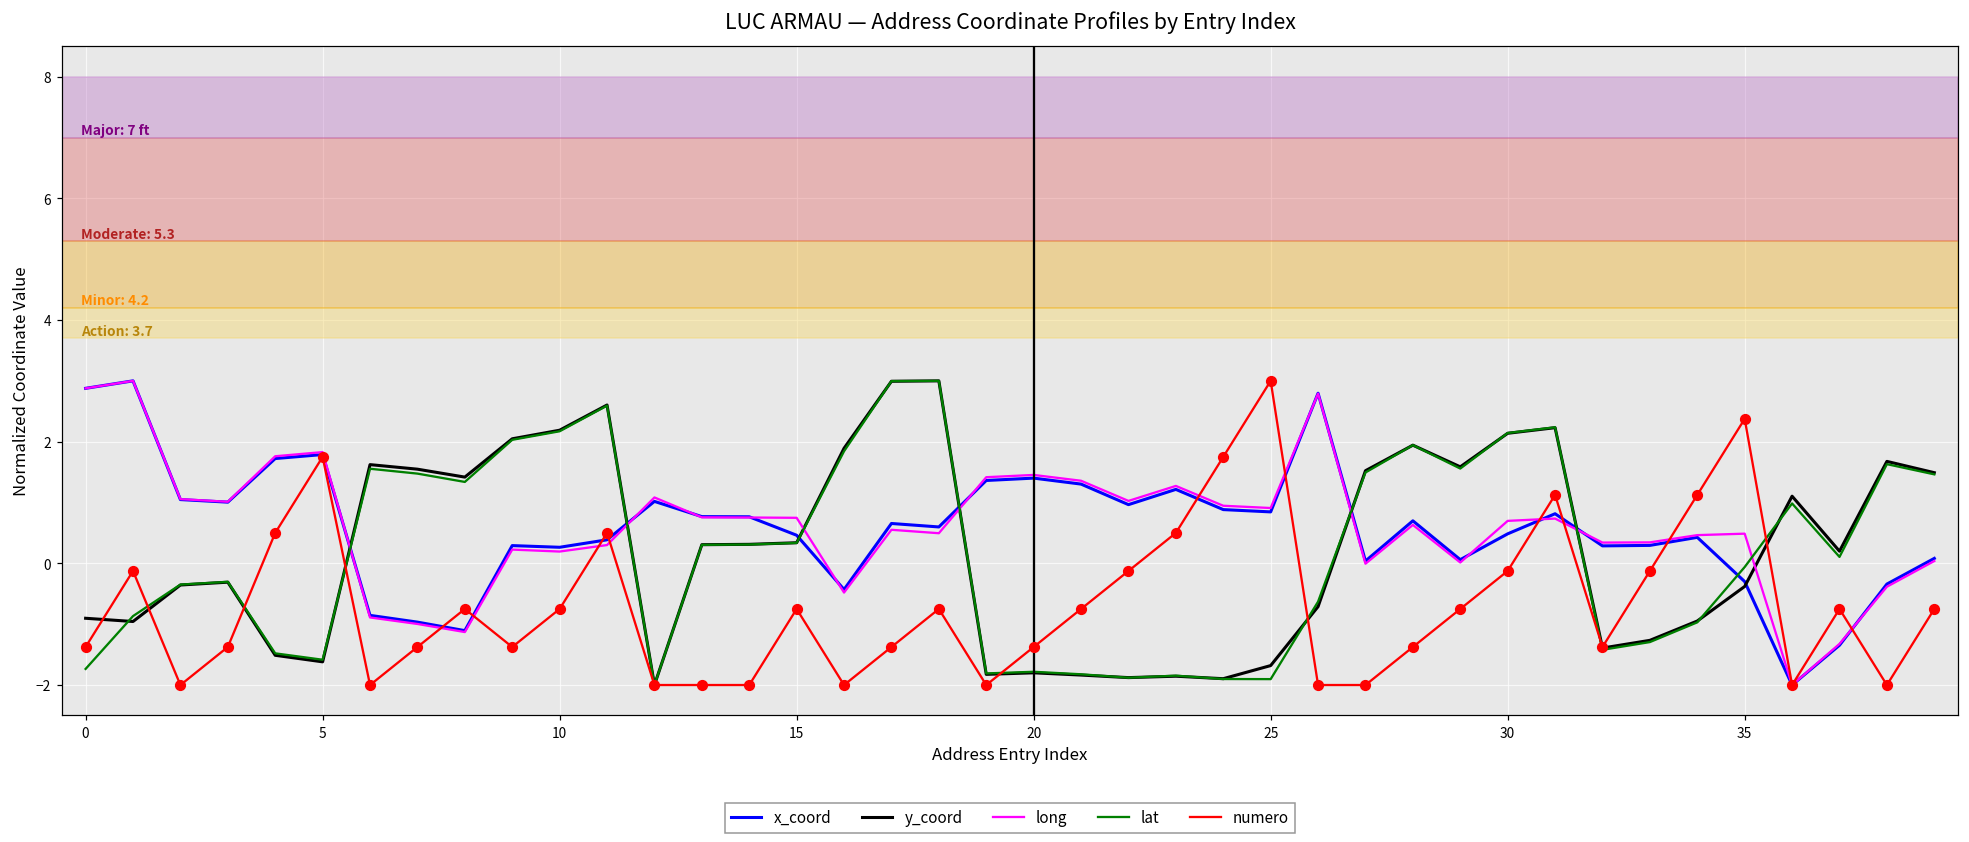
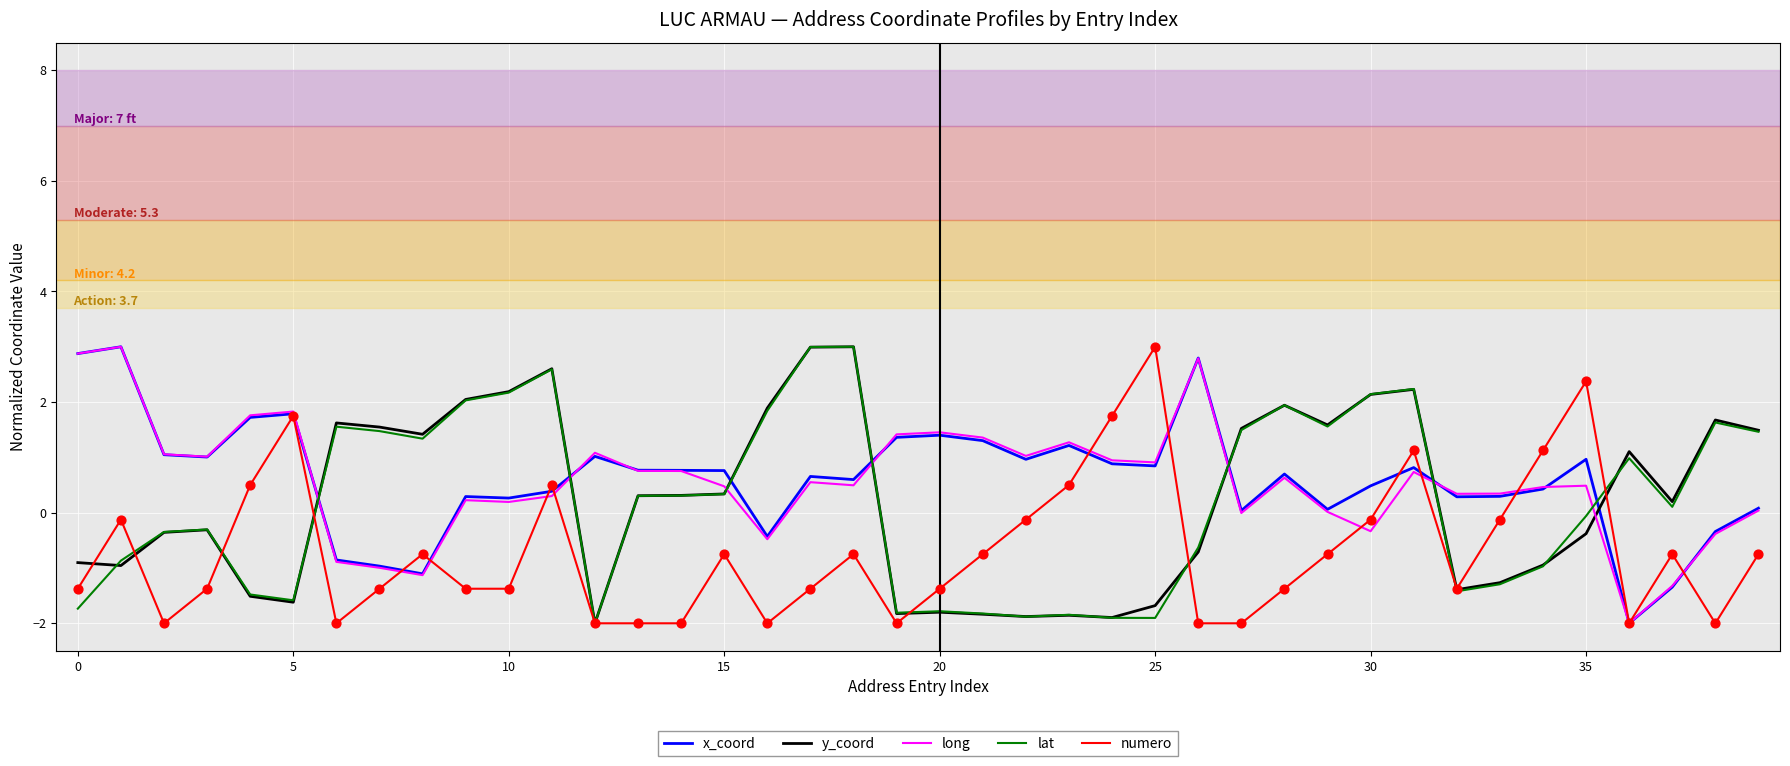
numero, 10: -0.8 -> -1.4
x_coord, 15: 0.5 -> 0.8
long, 15: 0.7 -> 0.5
long, 30: 0.7 -> -0.3
x_coord, 35: -0.3 -> 1.0
